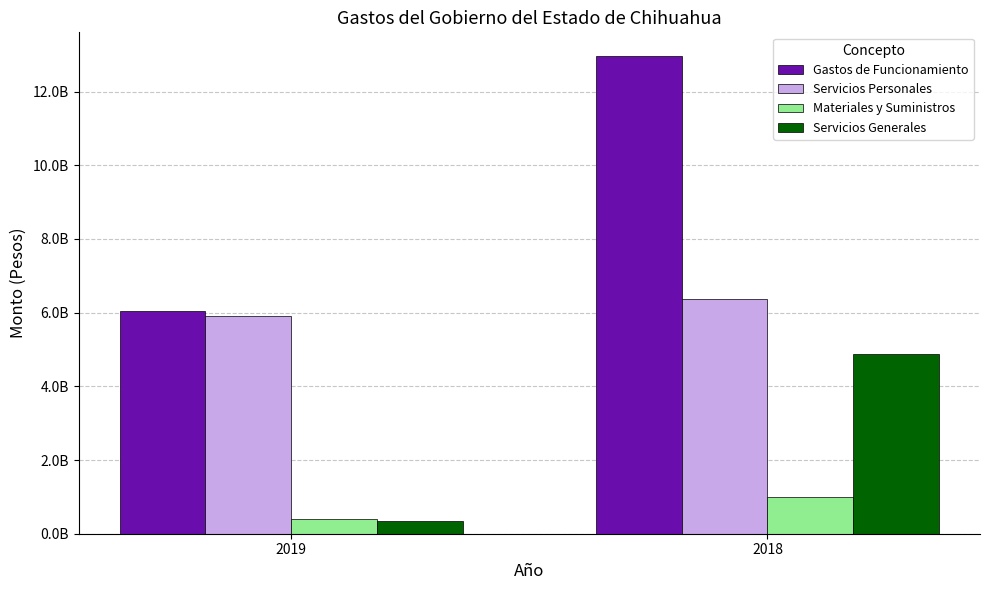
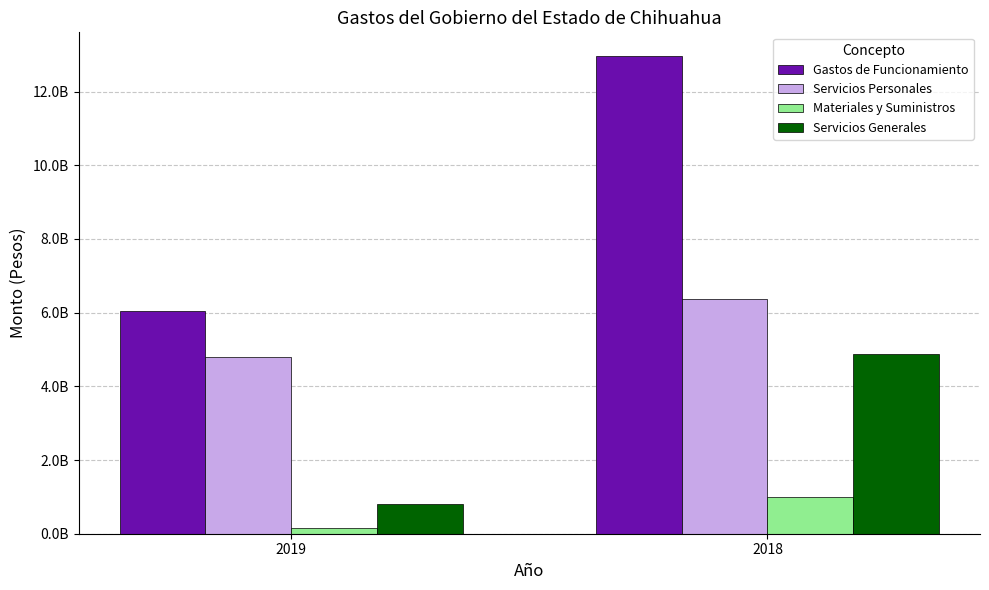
Servicios Personales, 2019: 5900000000 -> 4800000000
Materiales y Suministros, 2019: 400000000 -> 200000000
Servicios Generales, 2019: 300000000 -> 800000000
